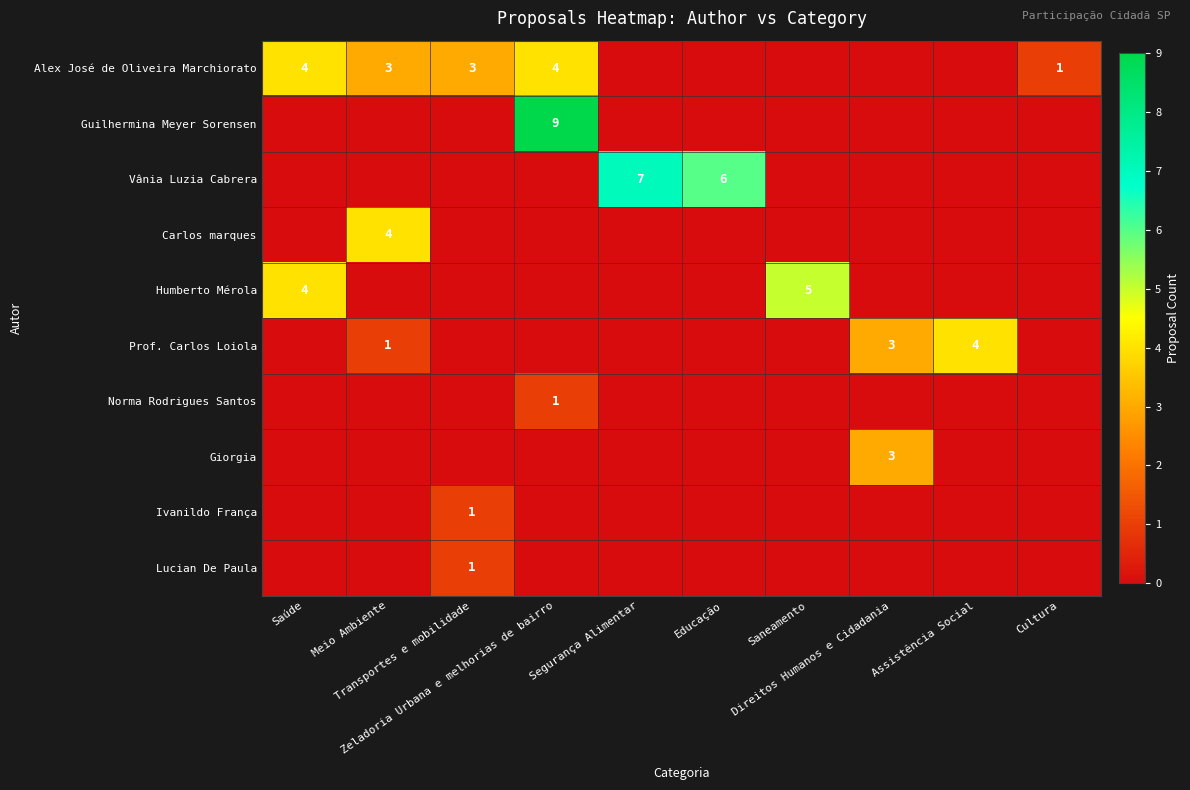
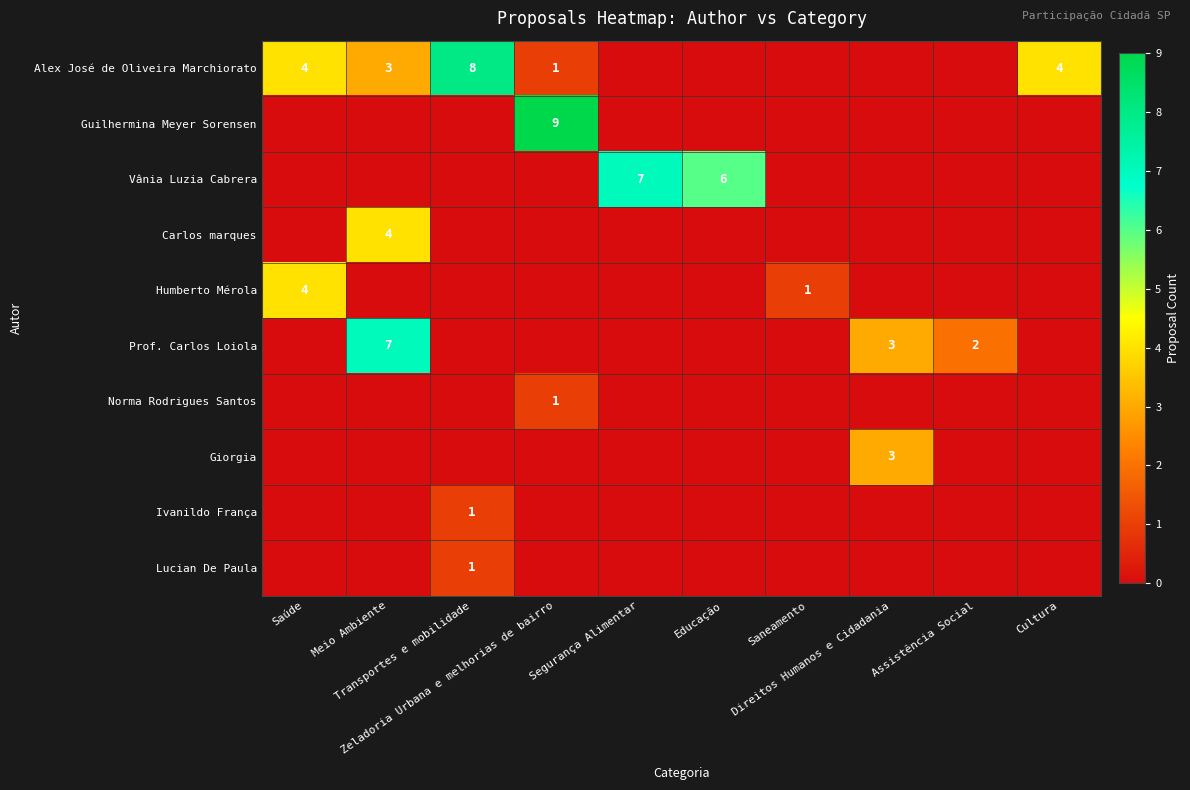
Alex José de Oliveira Marchiorato, Transportes e mobilidade: 3 -> 8
Alex José de Oliveira Marchiorato, Zeladoria Urbana e melhorias de bairro: 4 -> 1
Alex José de Oliveira Marchiorato, Cultura: 1 -> 4
Humberto Mérola, Saneamento: 5 -> 1
Prof. Carlos Loiola, Meio Ambiente: 1 -> 7
Prof. Carlos Loiola, Assistência Social: 4 -> 2
